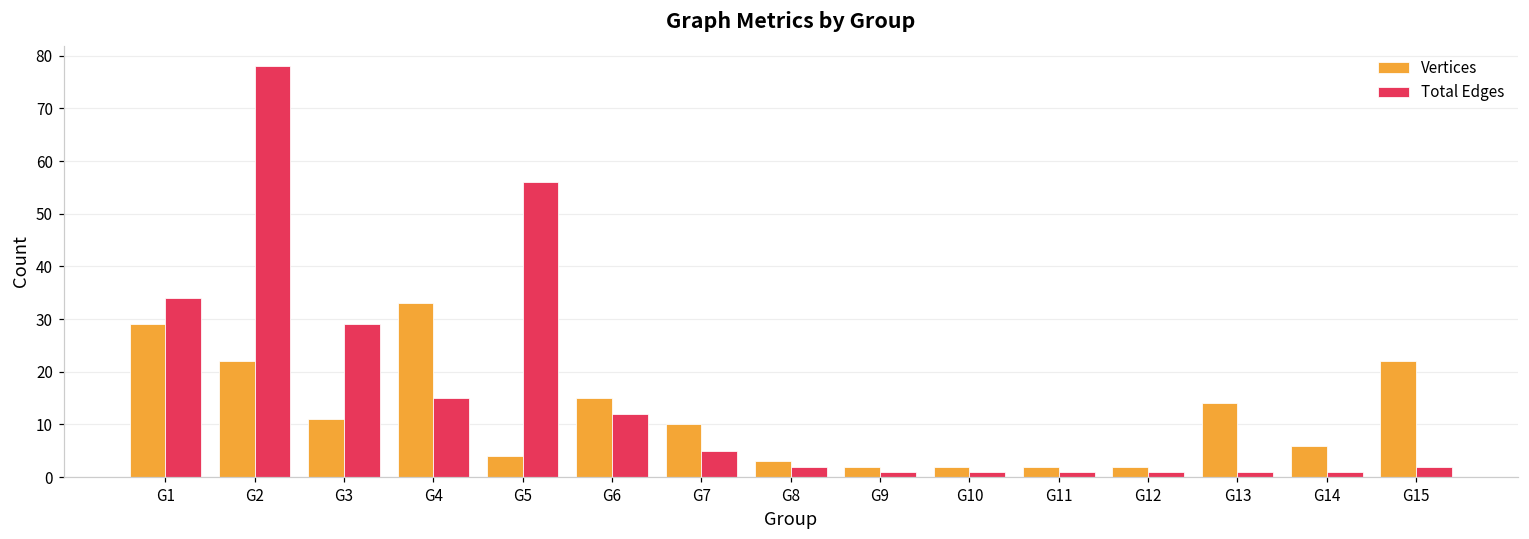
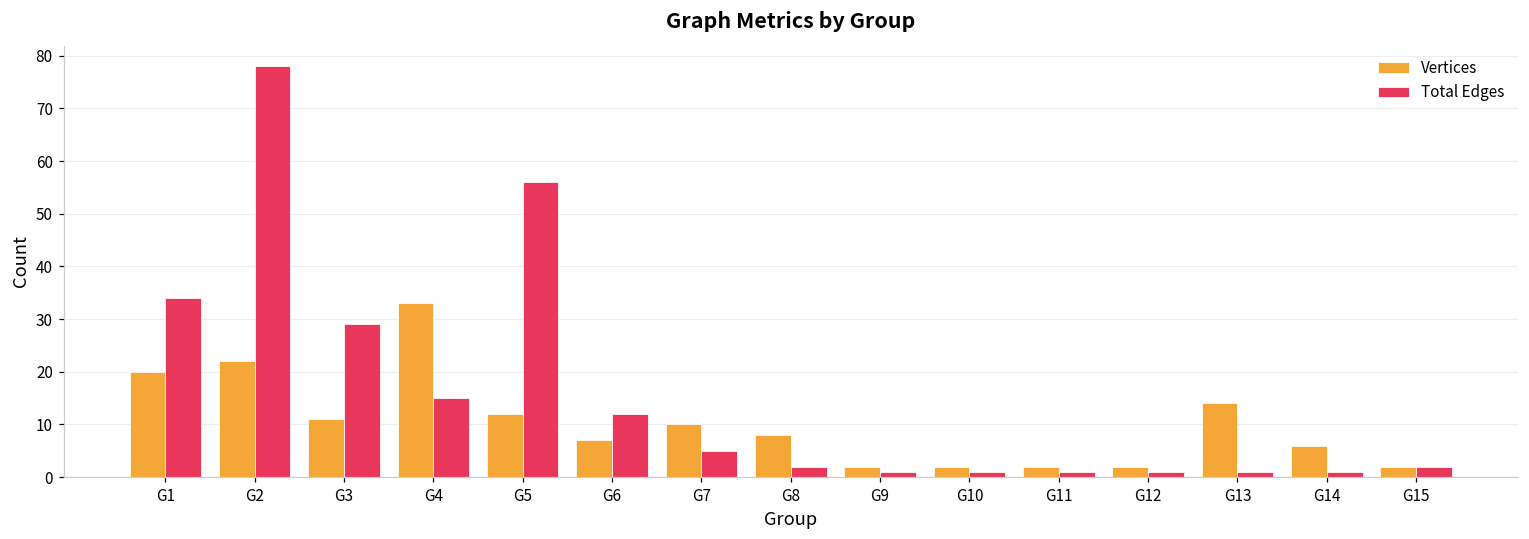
Vertices, G1: 29 -> 20
Vertices, G5: 4 -> 12
Vertices, G6: 15 -> 7
Vertices, G8: 3 -> 8
Vertices, G15: 22 -> 2
